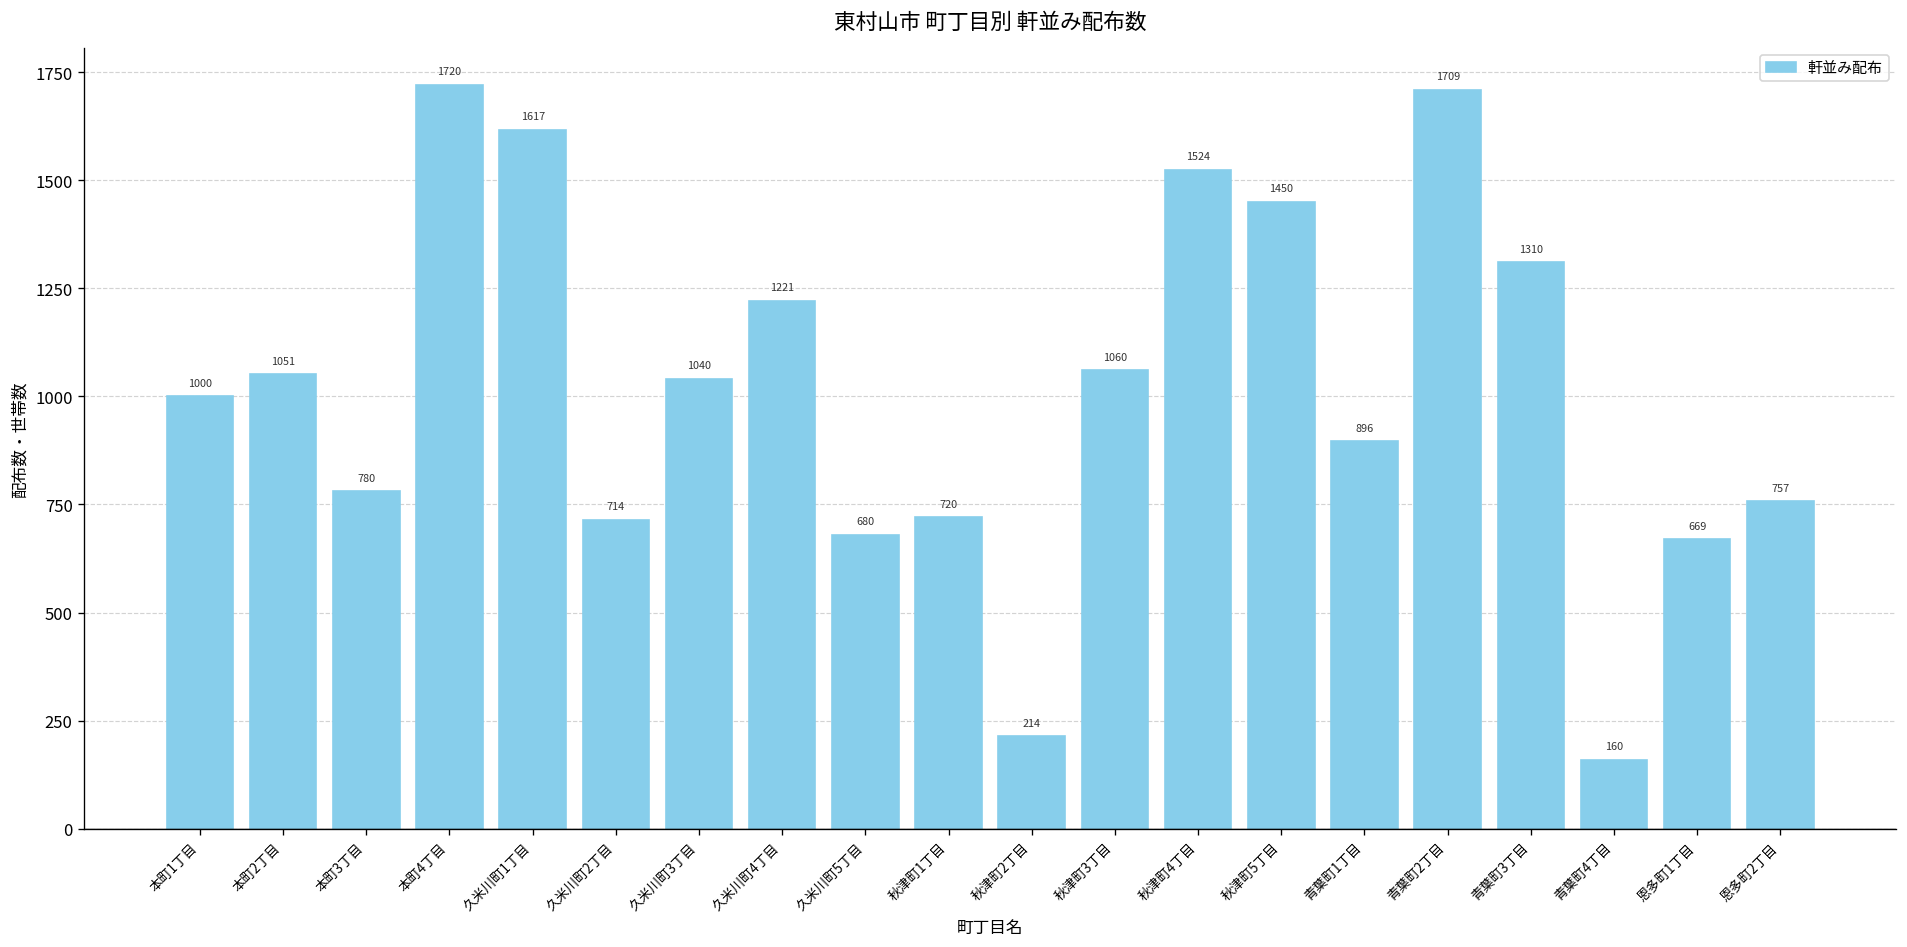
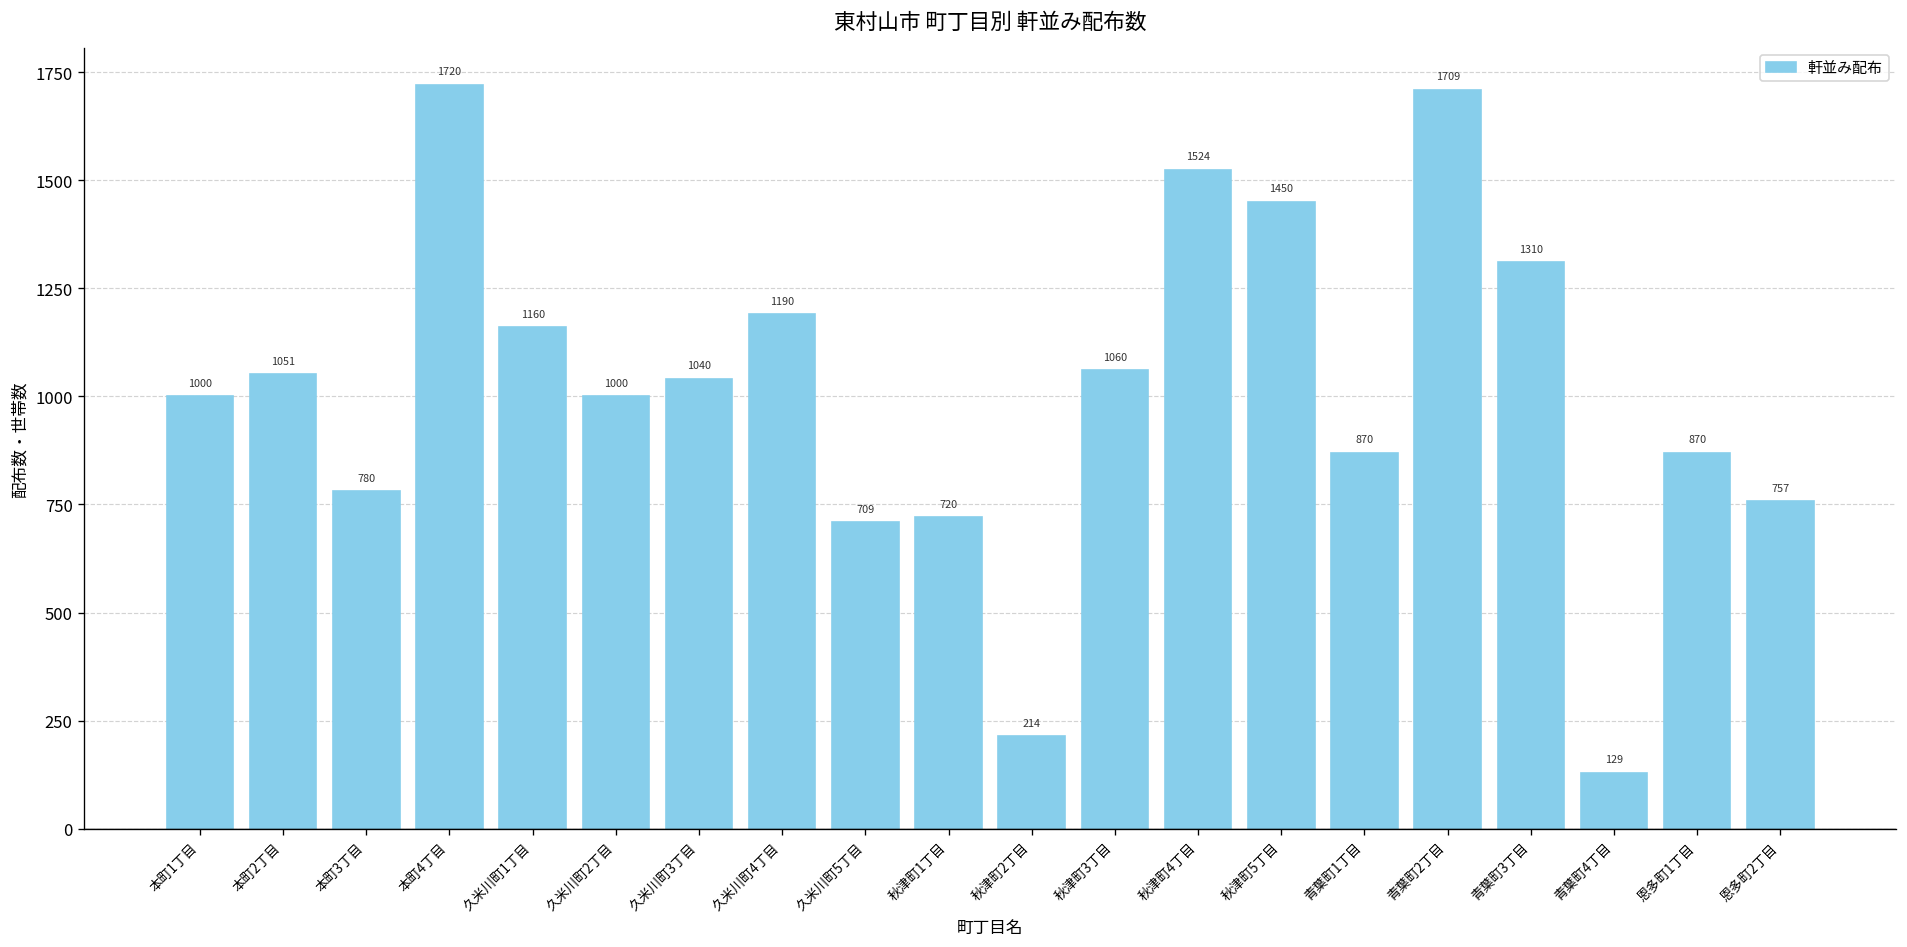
久米川町1丁目: 1617 -> 1160
久米川町2丁目: 714 -> 1000
久米川町4丁目: 1221 -> 1190
久米川町5丁目: 680 -> 709
青葉町1丁目: 896 -> 870
青葉町4丁目: 160 -> 129
恩多町1丁目: 669 -> 870
